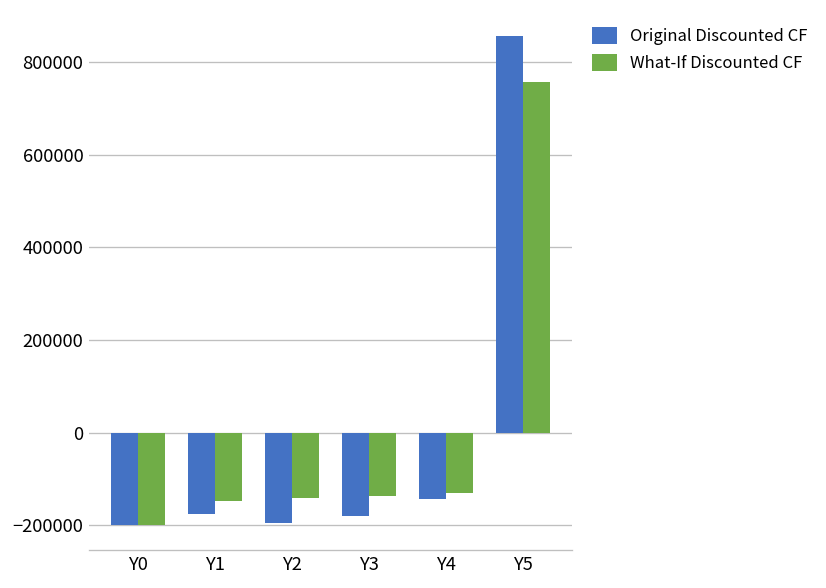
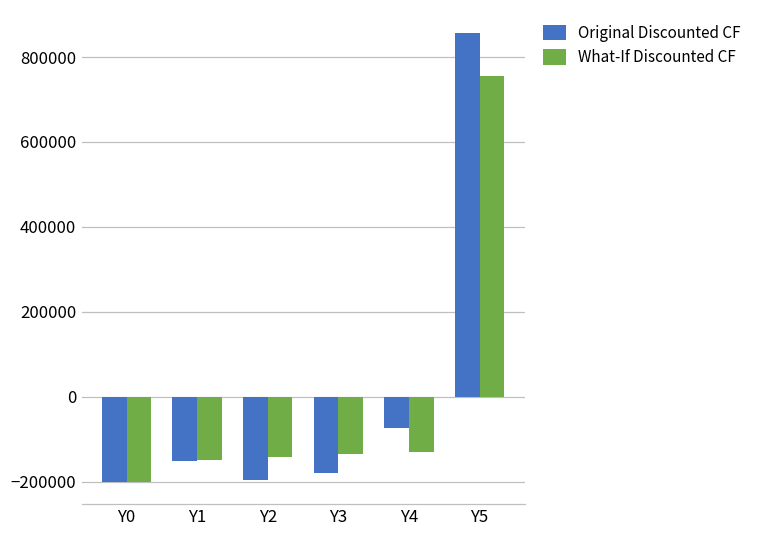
Original Discounted CF, Y1: -180000 -> -150000
Original Discounted CF, Y4: -140000 -> -70000
